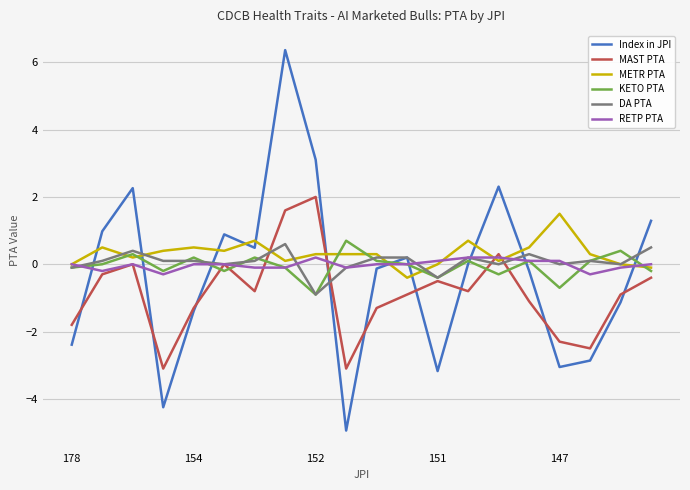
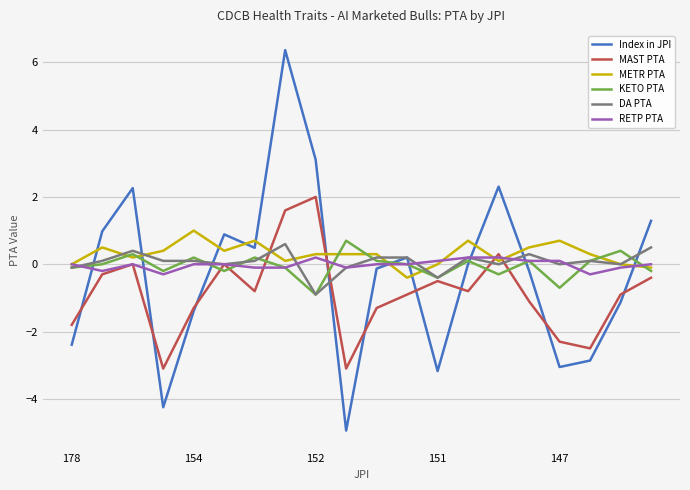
METR PTA, 154: 0.5 -> 1.0
METR PTA, 147: 1.5 -> 0.7
